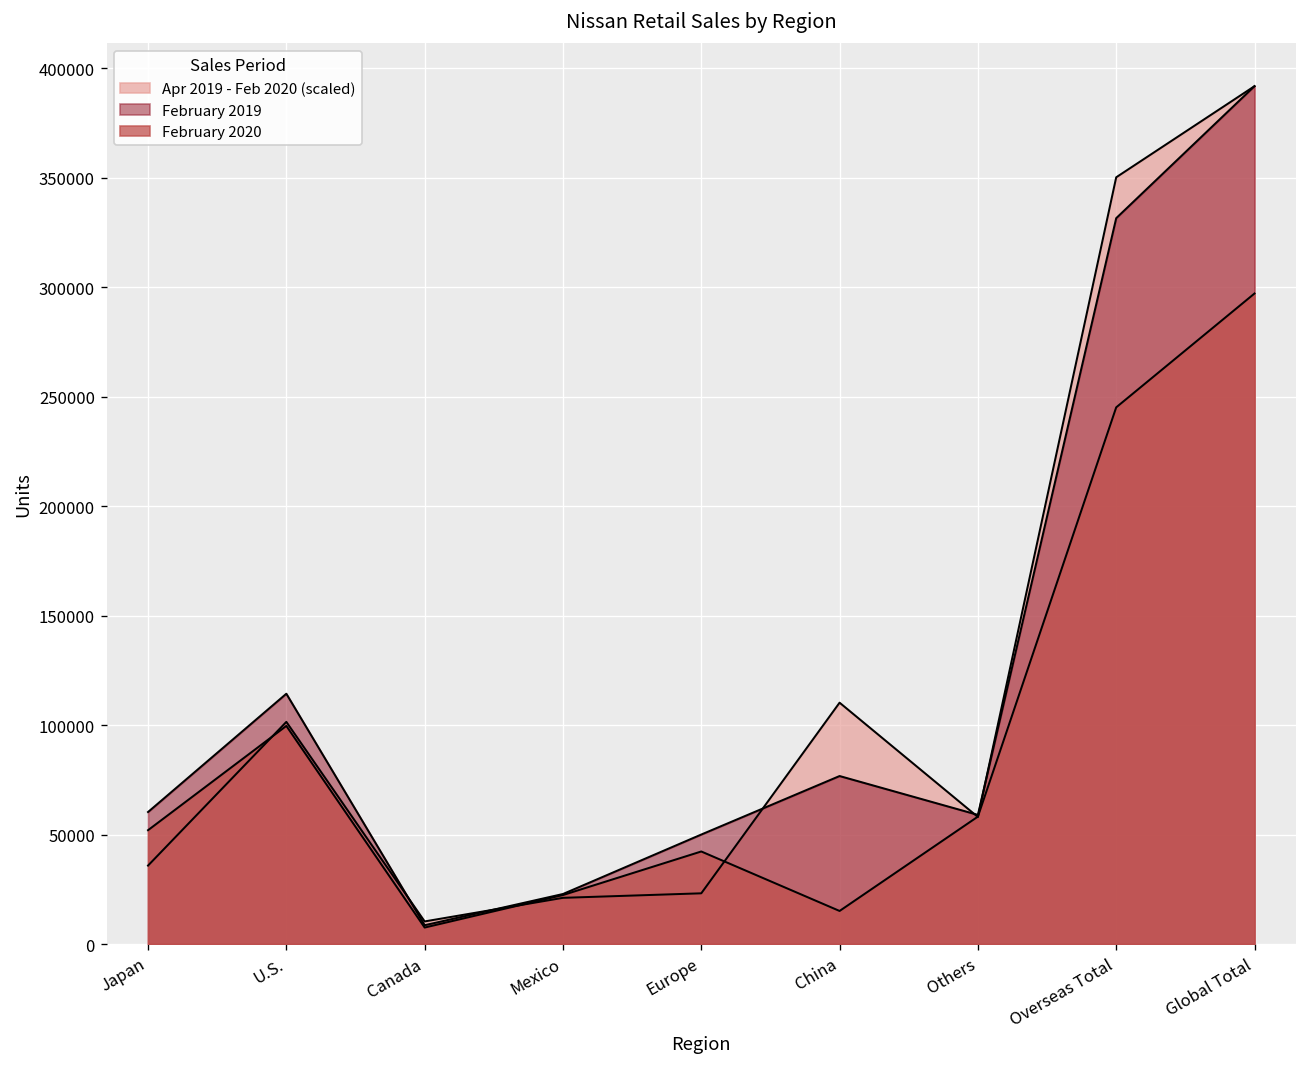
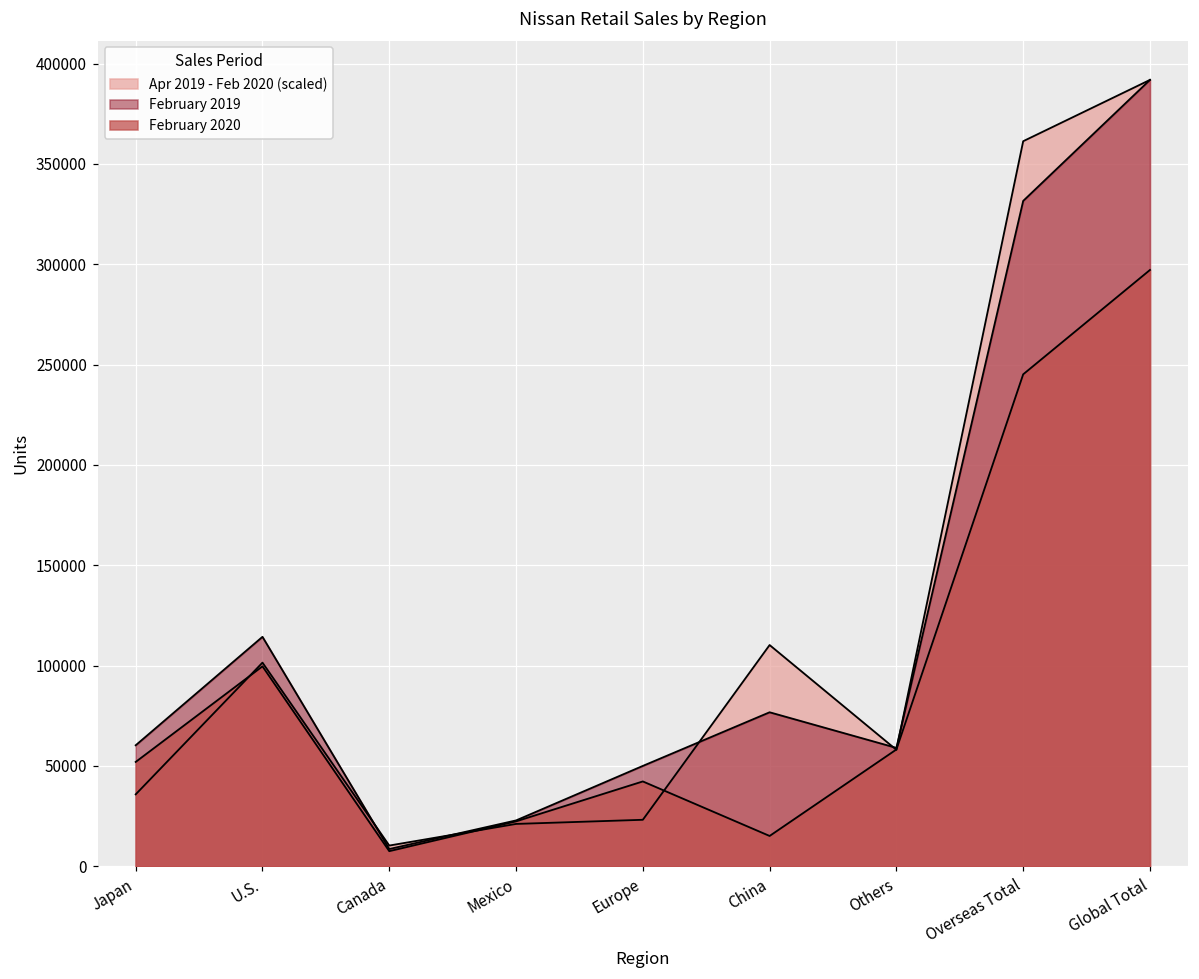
Apr 2019 - Feb 2020 (scaled), Overseas Total: 350000 -> 361000
